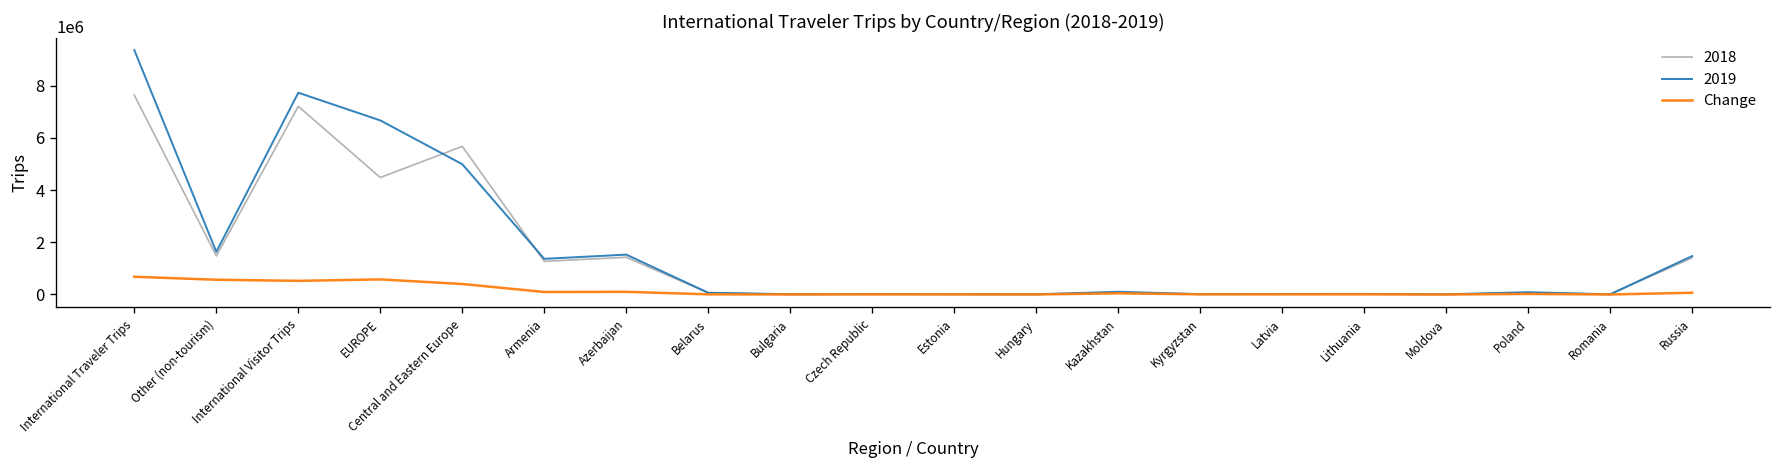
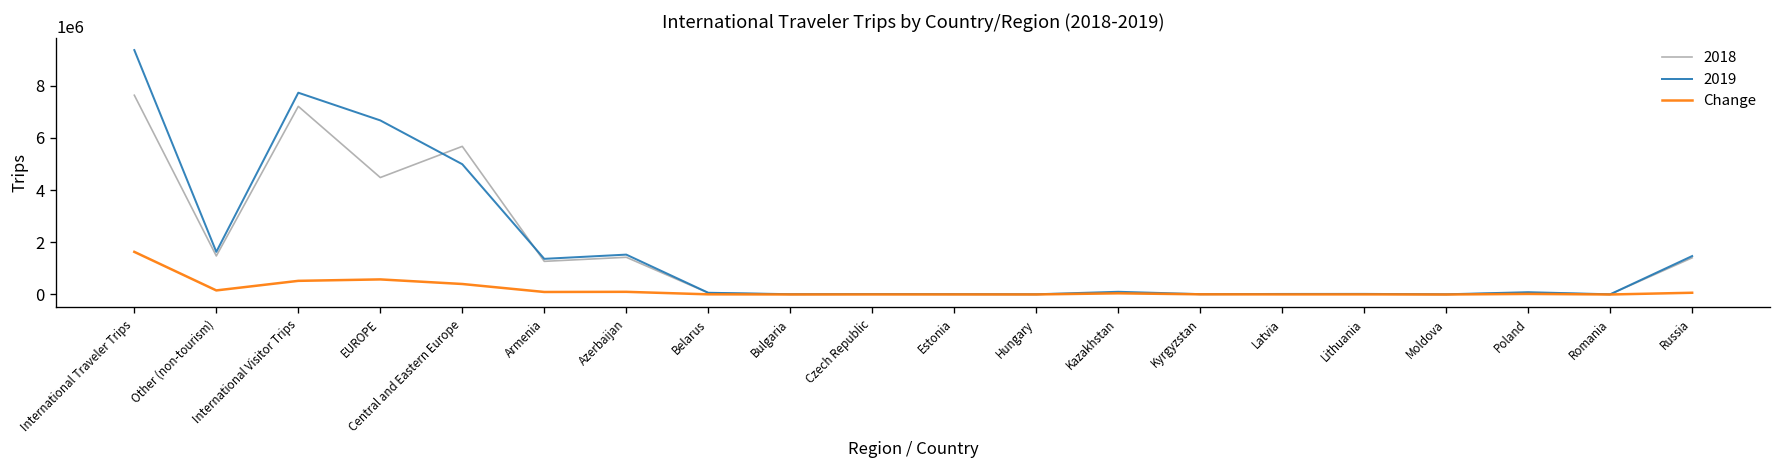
Change, International Traveler Trips: 700000 -> 1600000
Change, Other (non-tourism): 600000 -> 200000
